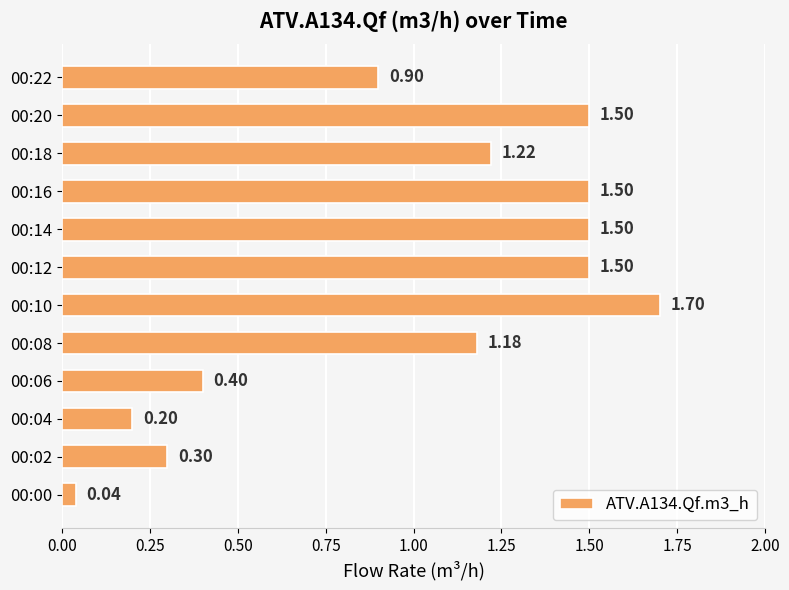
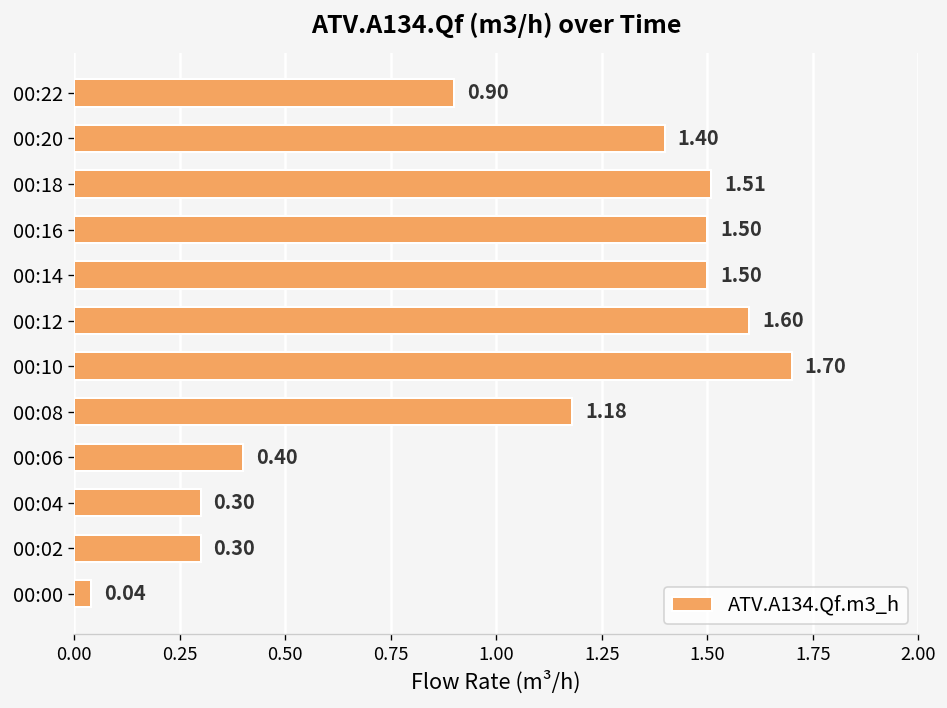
00:20: 1.50 -> 1.40
00:18: 1.22 -> 1.51
00:12: 1.50 -> 1.60
00:04: 0.20 -> 0.30
